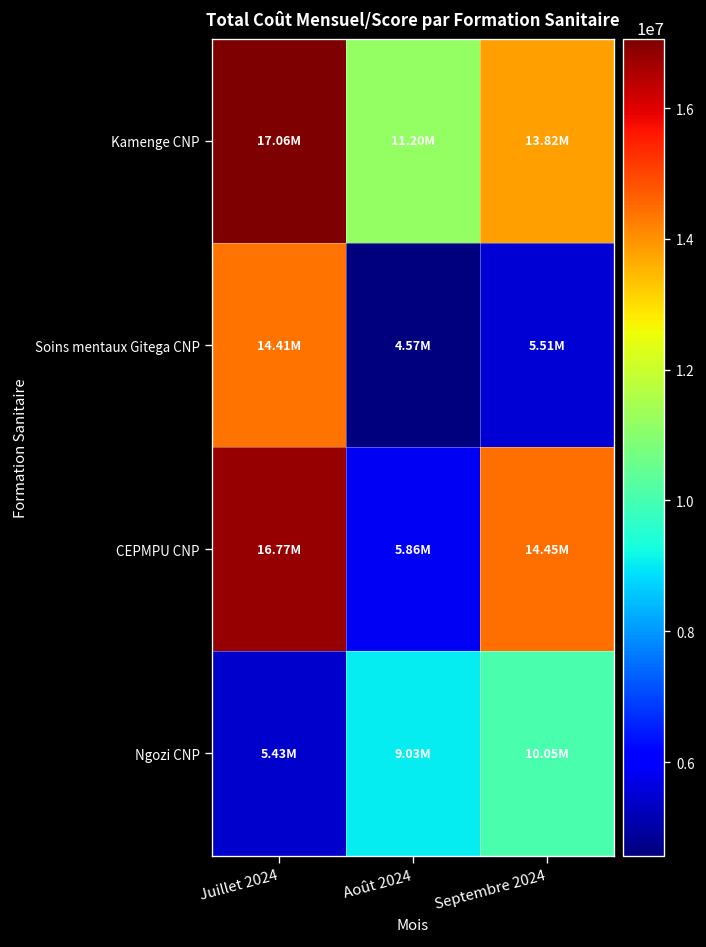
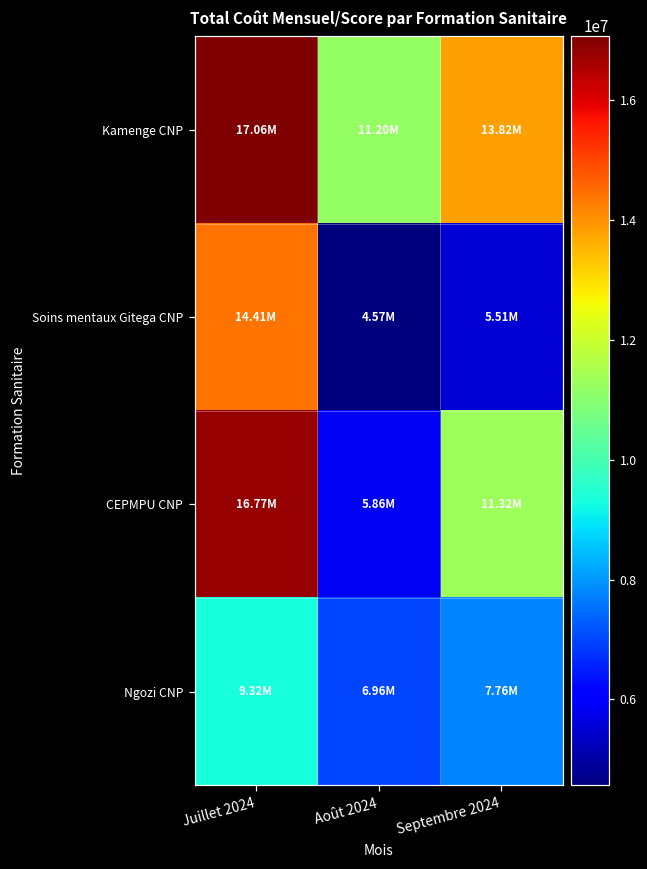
CEPMPU CNP, Septembre 2024: 14.45M -> 11.32M
Ngozi CNP, Juillet 2024: 5.43M -> 9.32M
Ngozi CNP, Août 2024: 9.03M -> 6.96M
Ngozi CNP, Septembre 2024: 10.05M -> 7.76M
